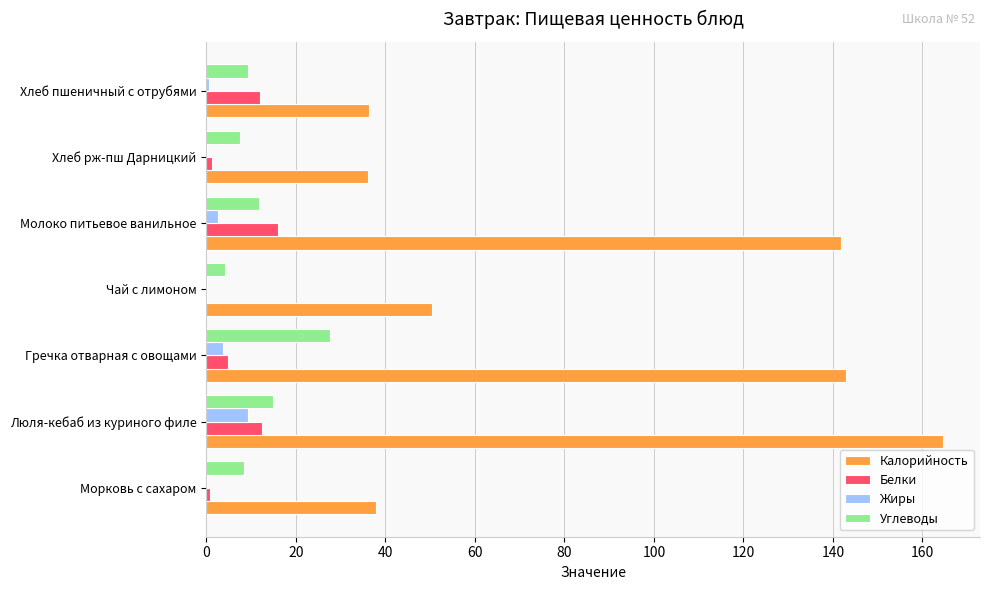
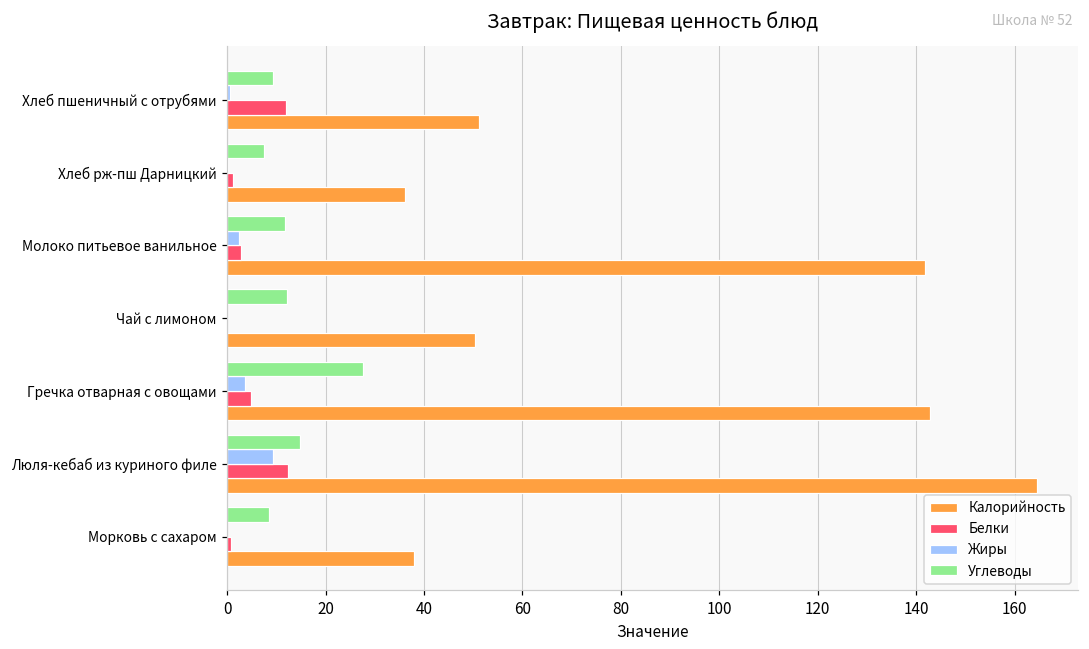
Калорийность, Хлеб пшеничный с отрубями: 36 -> 51
Белки, Молоко питьевое ванильное: 16 -> 3
Углеводы, Чай с лимоном: 4 -> 12
